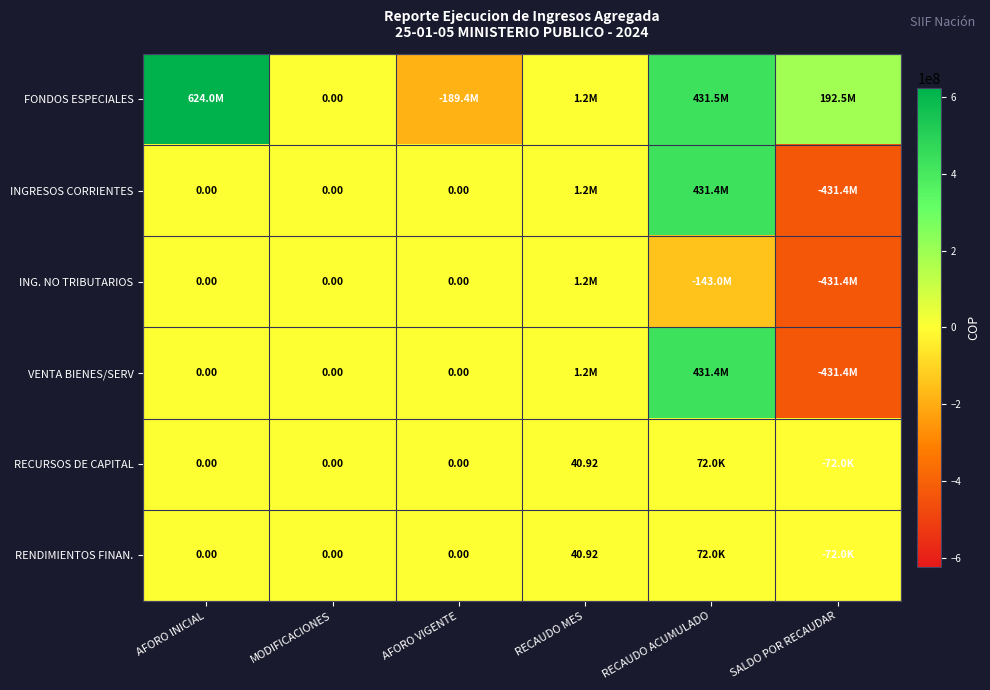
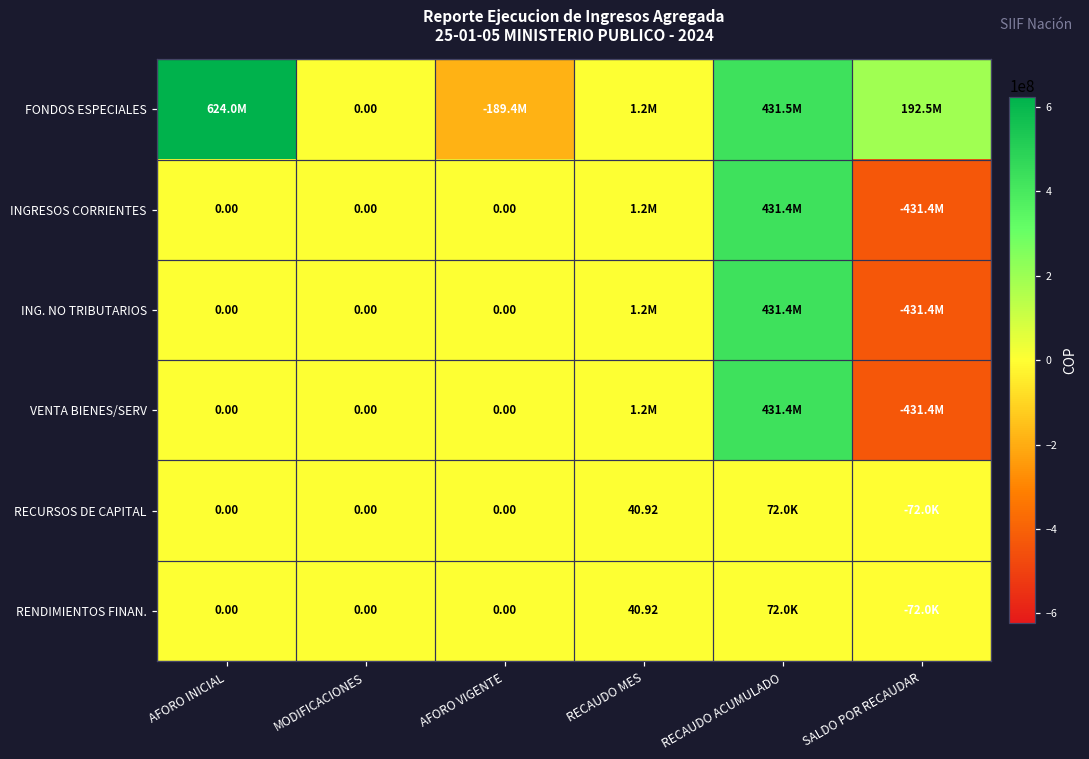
ING. NO TRIBUTARIOS, RECAUDO ACUMULADO: -143.0M -> 431.4M
